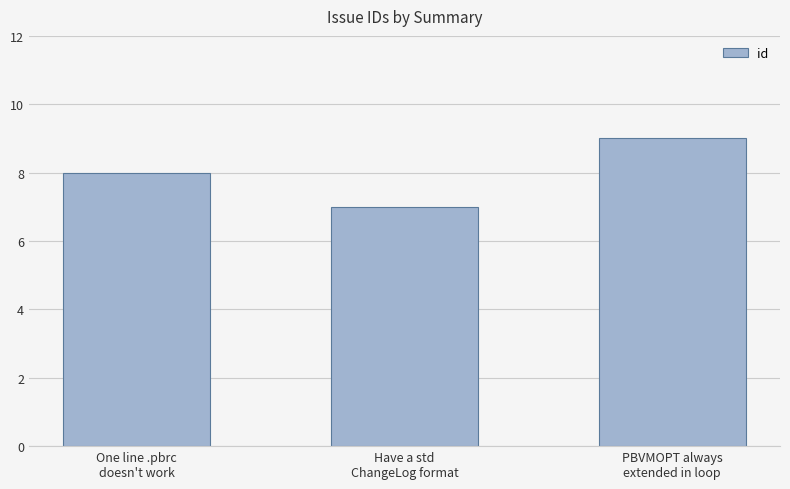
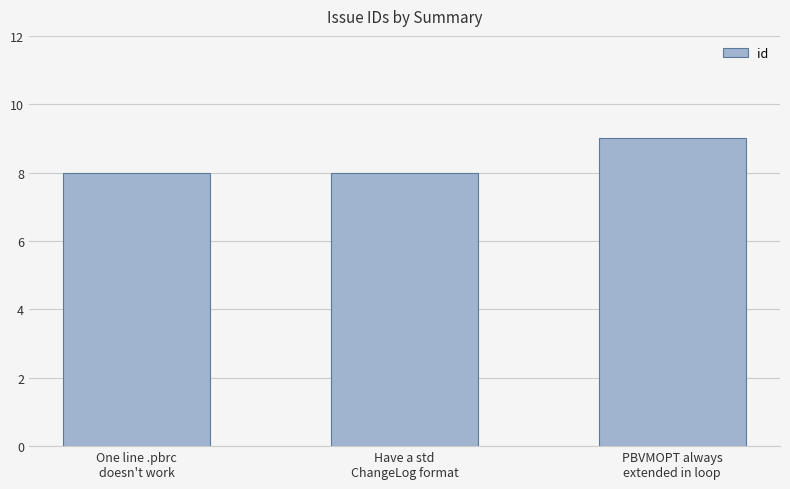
Have a std ChangeLog format: 7 -> 8
